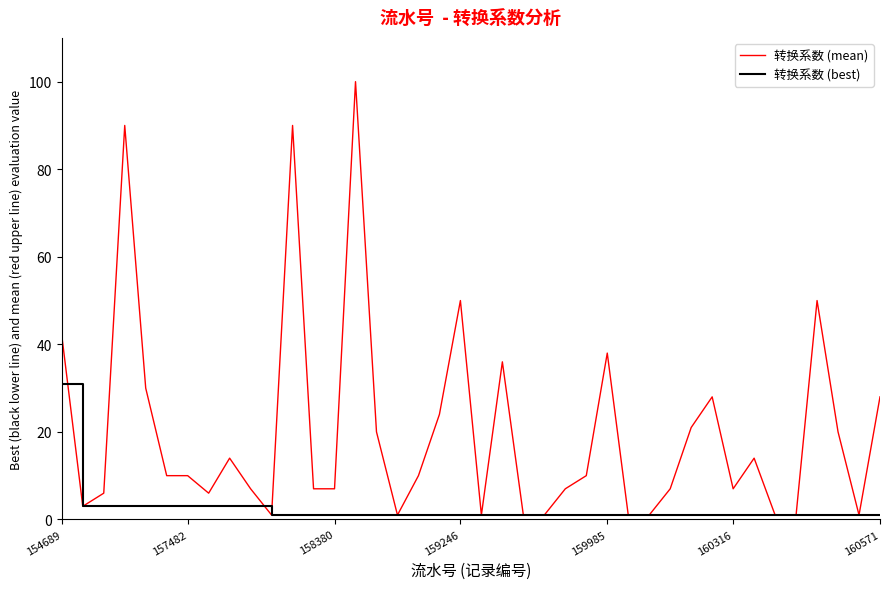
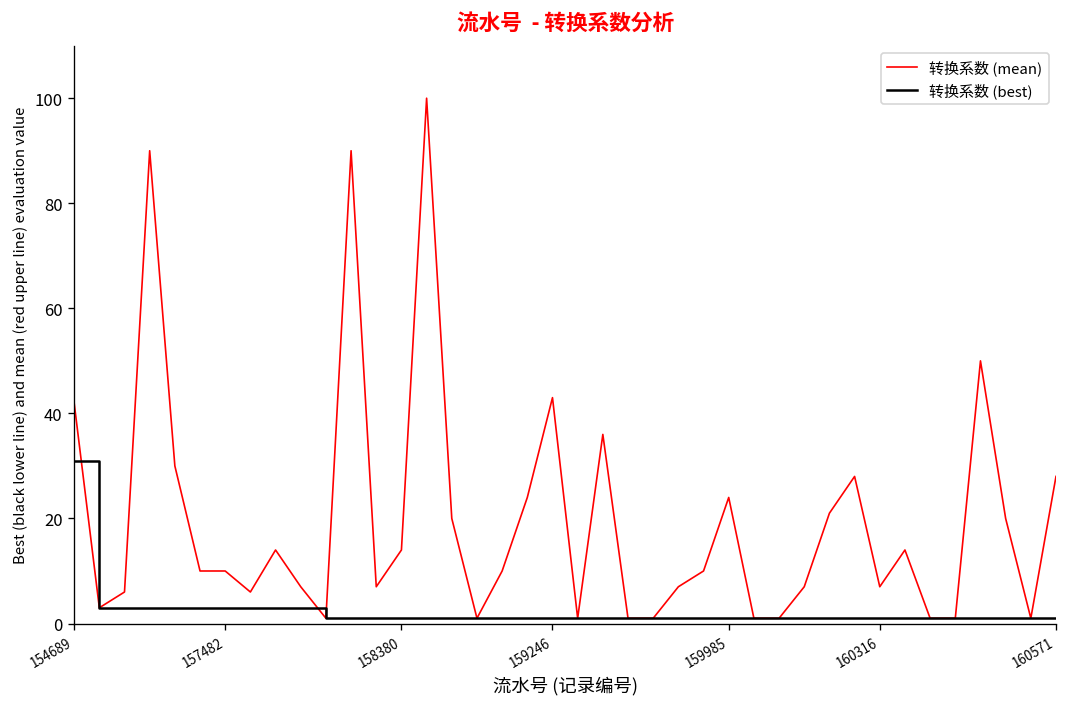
转换系数 (mean), 158380: 7 -> 14
转换系数 (mean), 159246: 50 -> 43
转换系数 (mean), 159985: 38 -> 24
